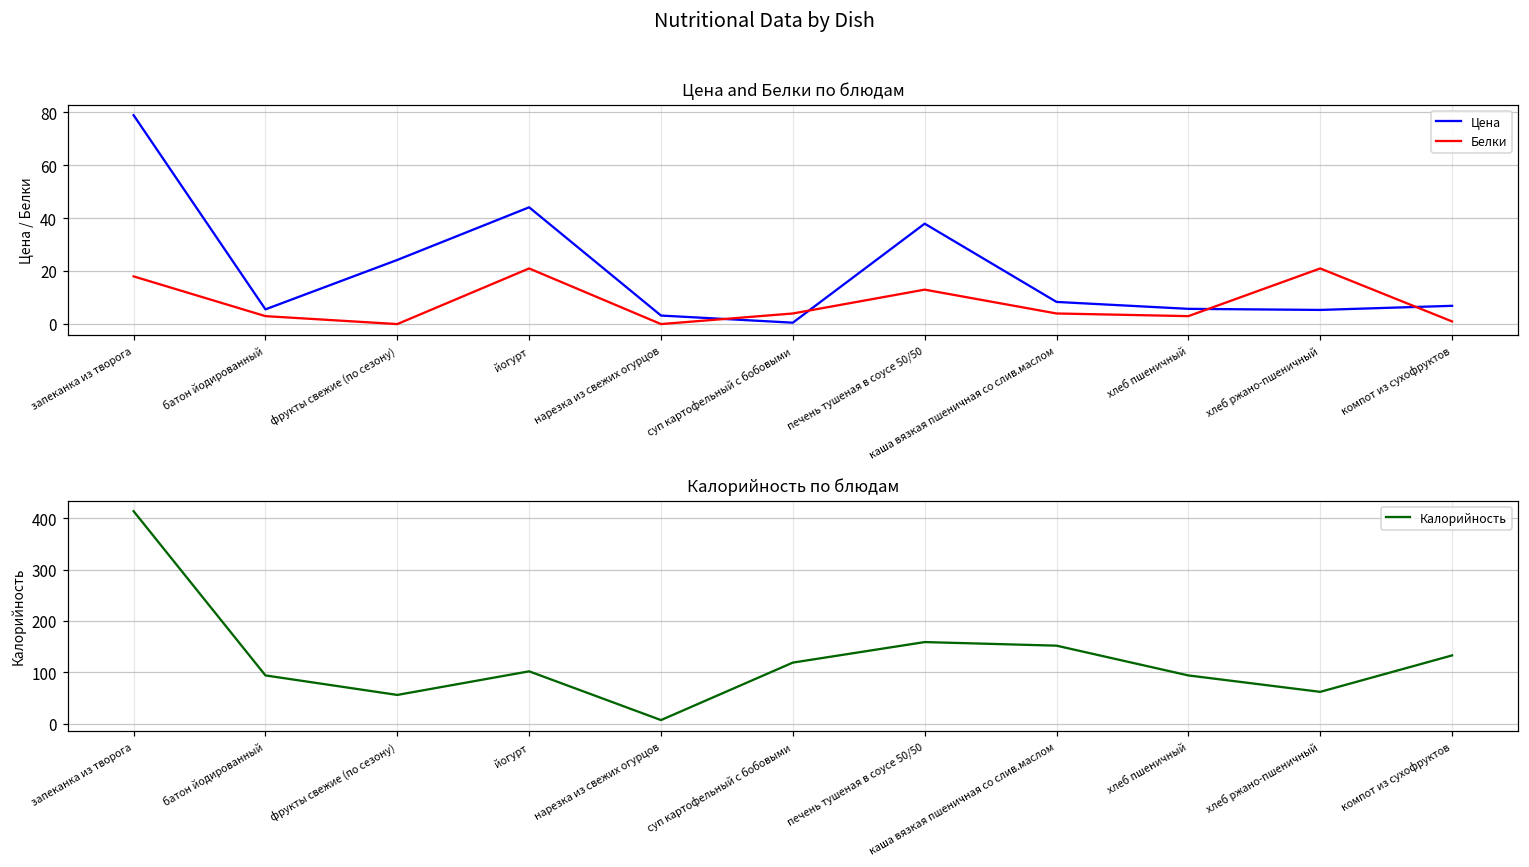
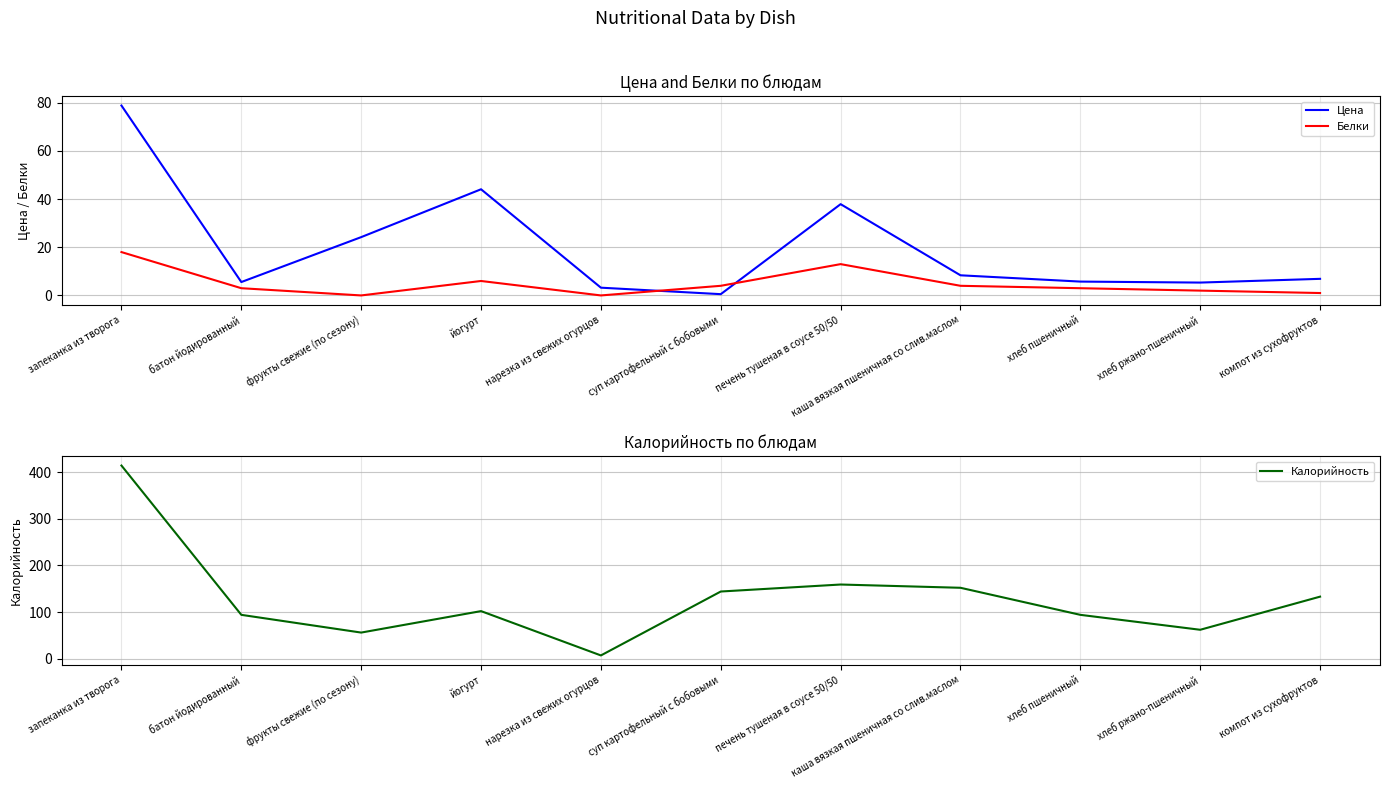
Цена and Белки по блюдам, Белки, йогурт: 21 -> 6
Цена and Белки по блюдам, Белки, хлеб ржано-пшеничный: 21 -> 2
Калорийность по блюдам, суп картофельный с бобовыми: 120 -> 140
